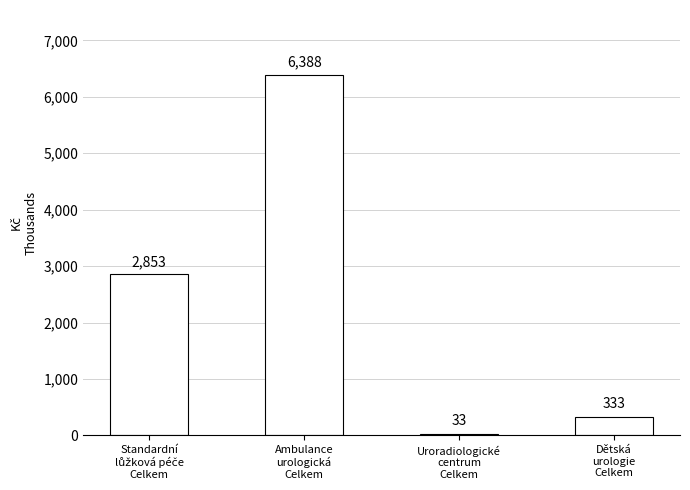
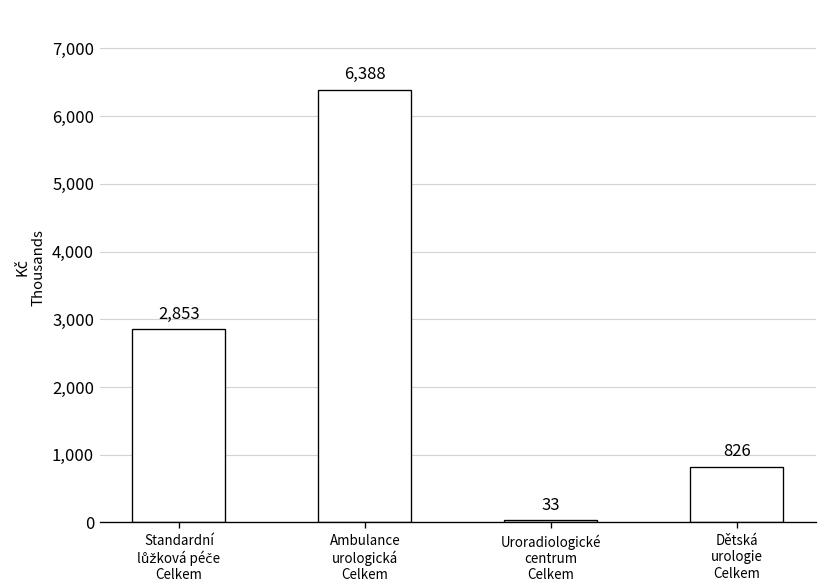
Dětská urologie Celkem: 333 -> 826
